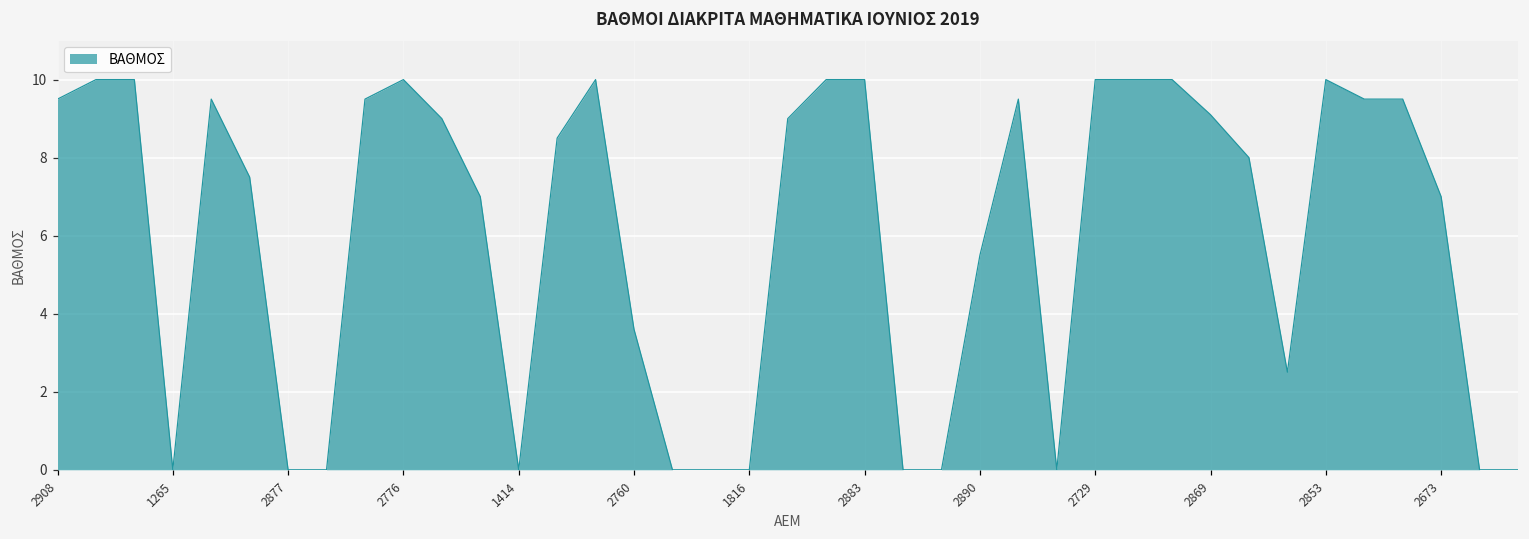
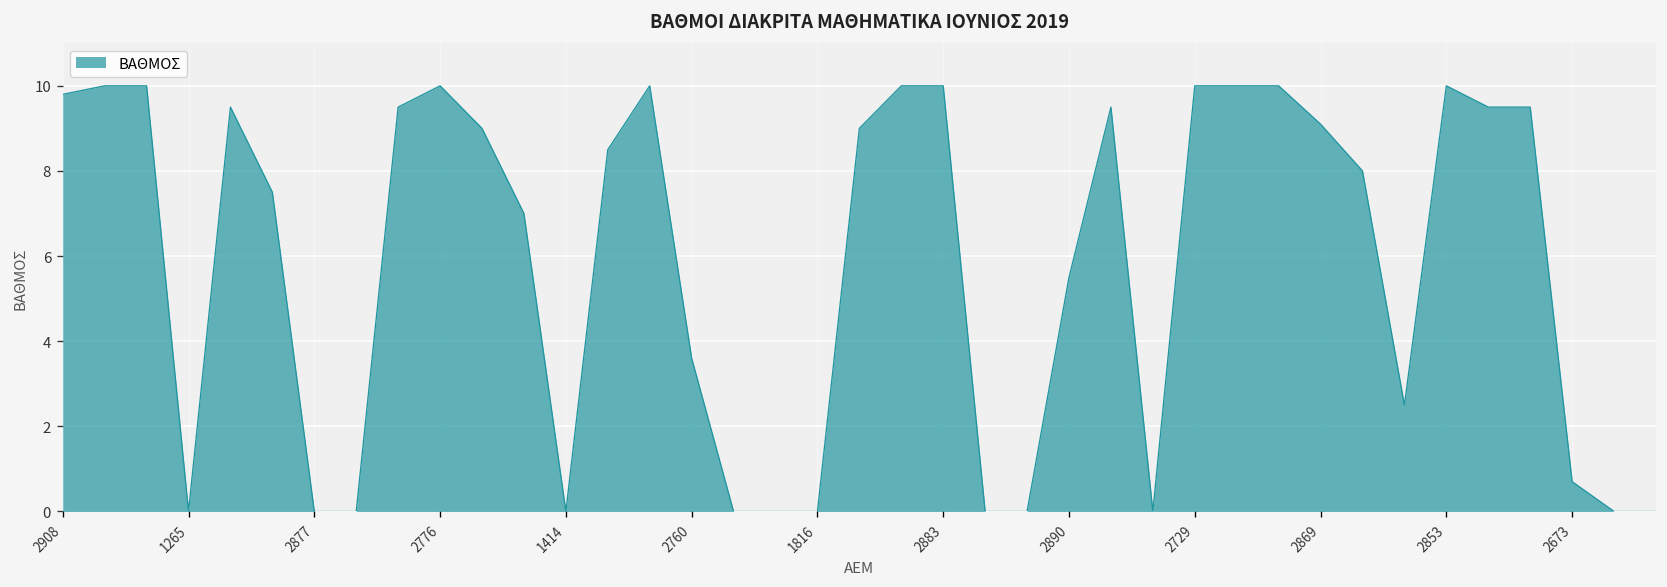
2908: 9.5 -> 9.8
2673: 7.0 -> 0.7
